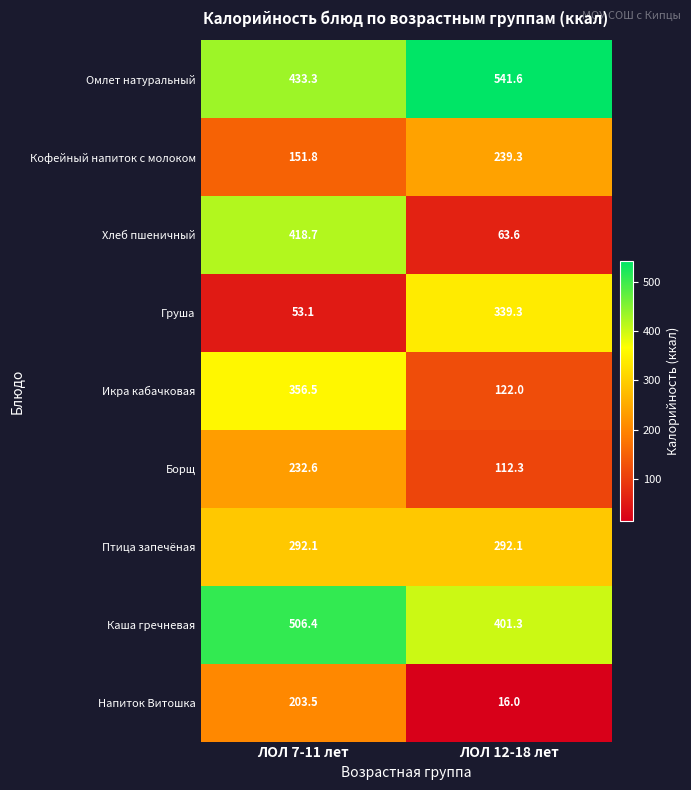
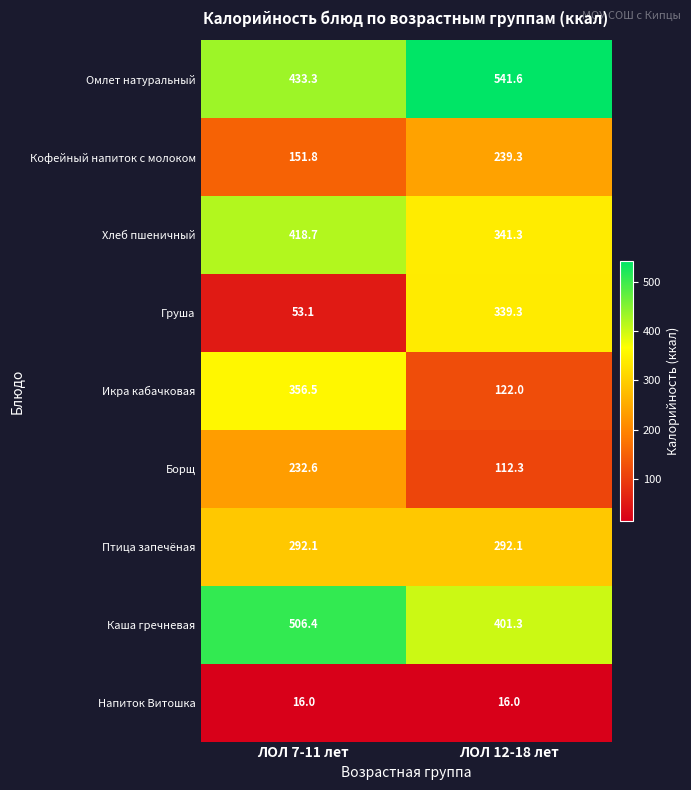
Хлеб пшеничный, ЛОЛ 12-18 лет: 63.6 -> 341.3
Напиток Витошка, ЛОЛ 7-11 лет: 203.5 -> 16.0
